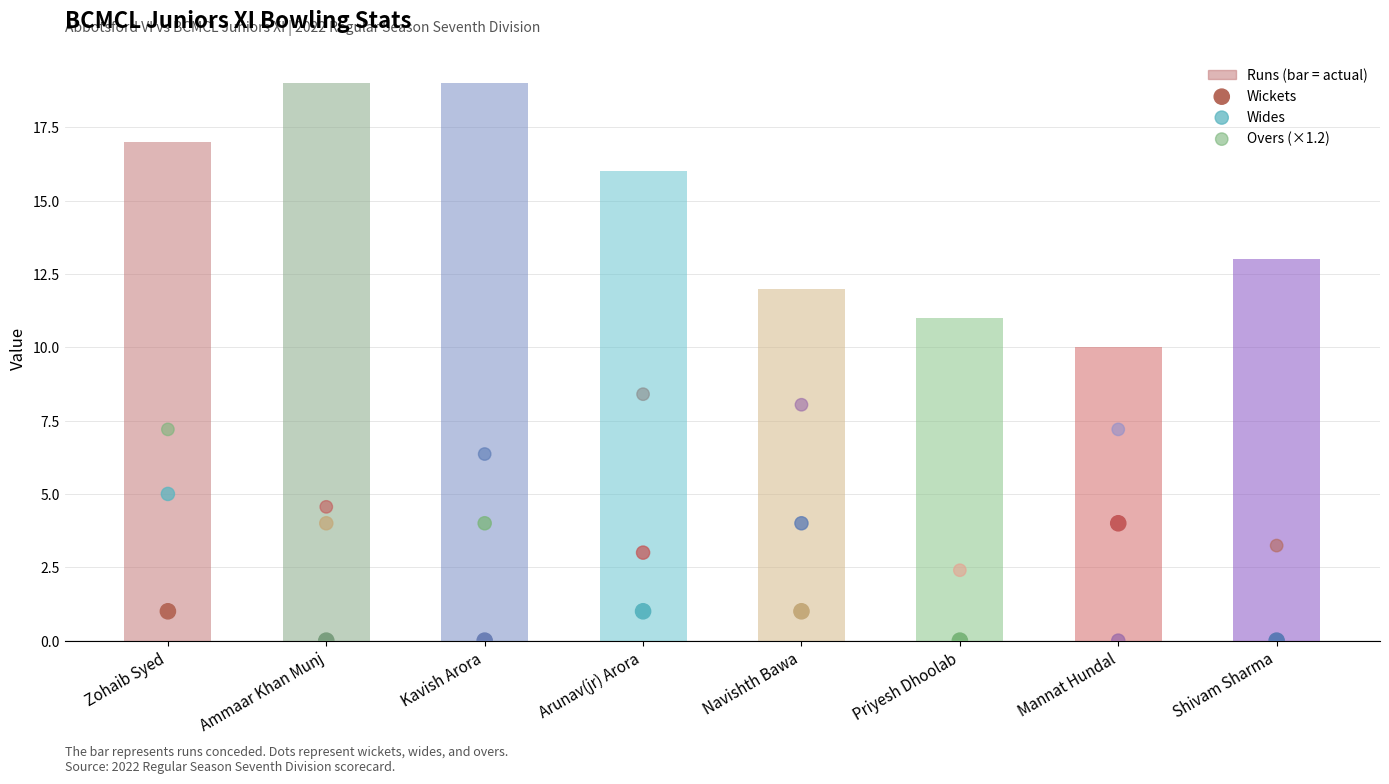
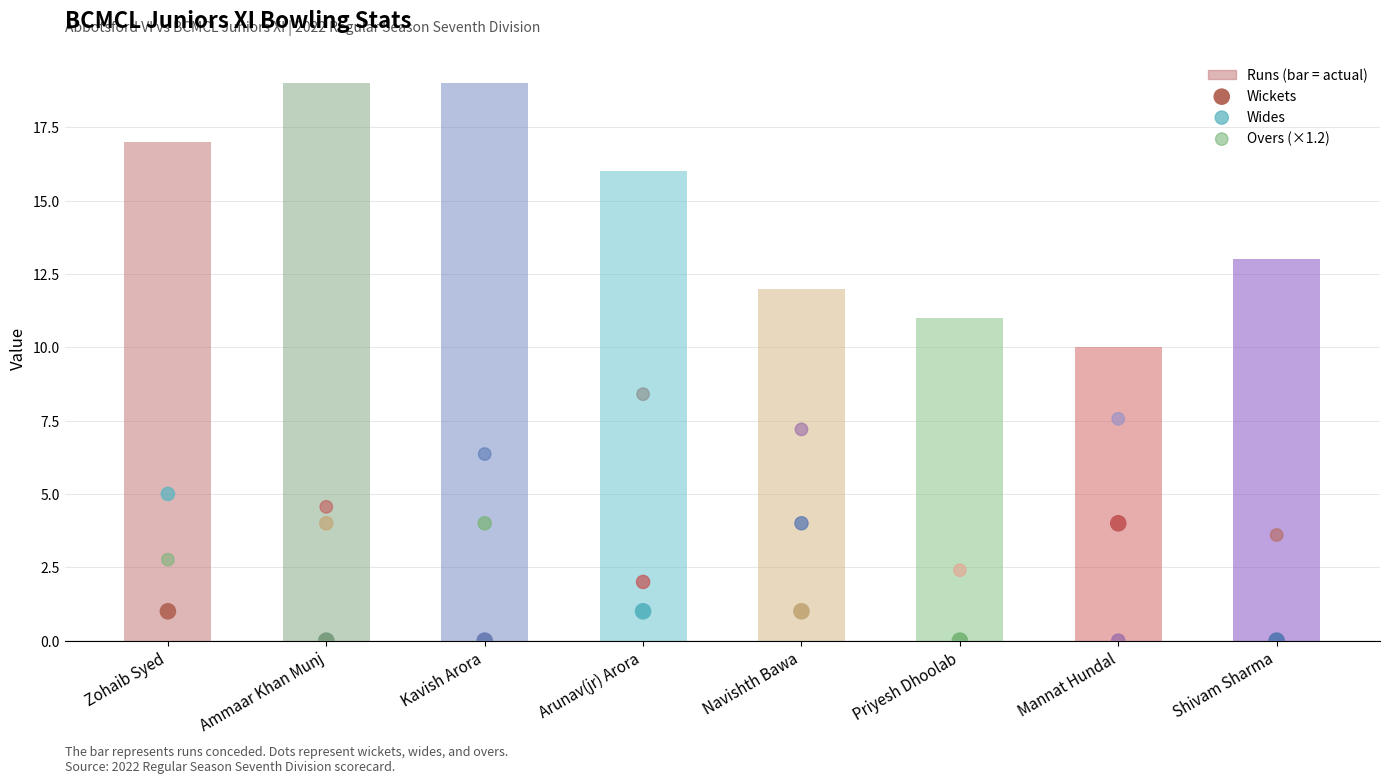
Overs (×1.2), Zohaib Syed: 7.2 -> 2.8
Wides, Arunav(jr) Arora: 3 -> 2
Overs (×1.2), Navishth Bawa: 8.0 -> 7.2
Overs (×1.2), Mannat Hundal: 7.2 -> 7.6
Overs (×1.2), Shivam Sharma: 3.2 -> 3.6
